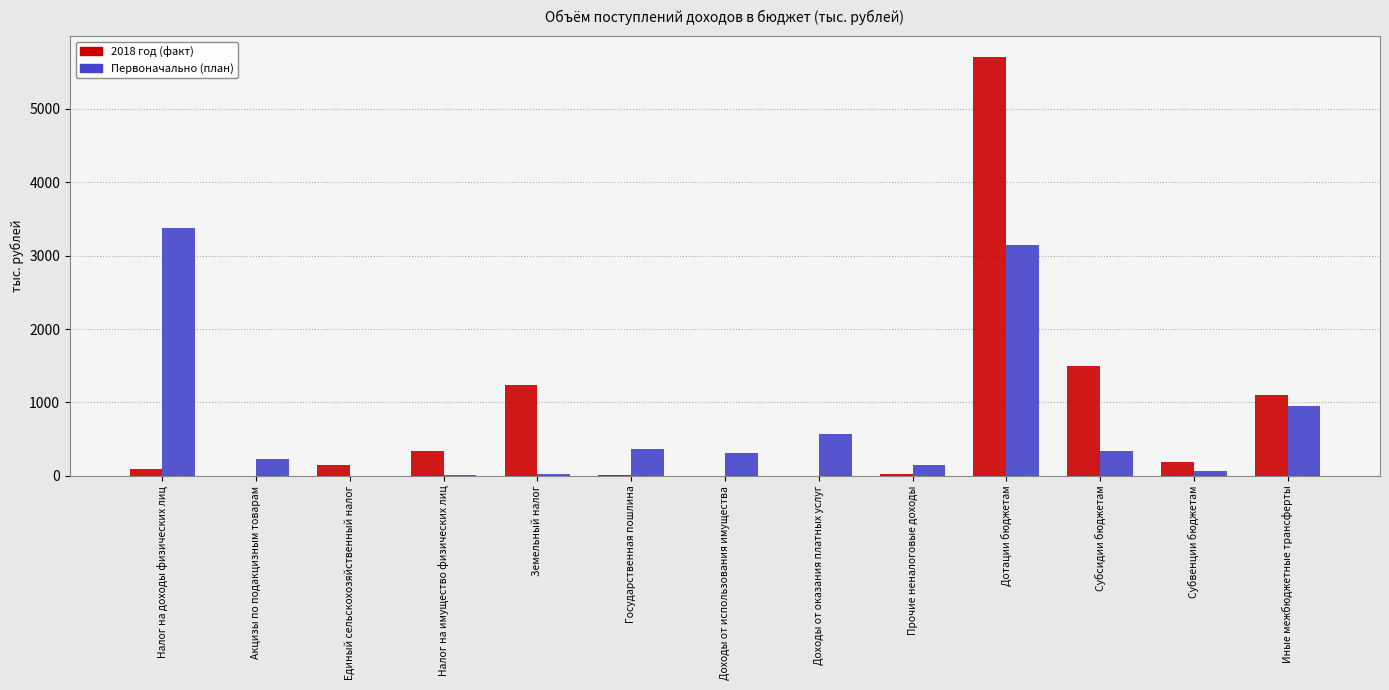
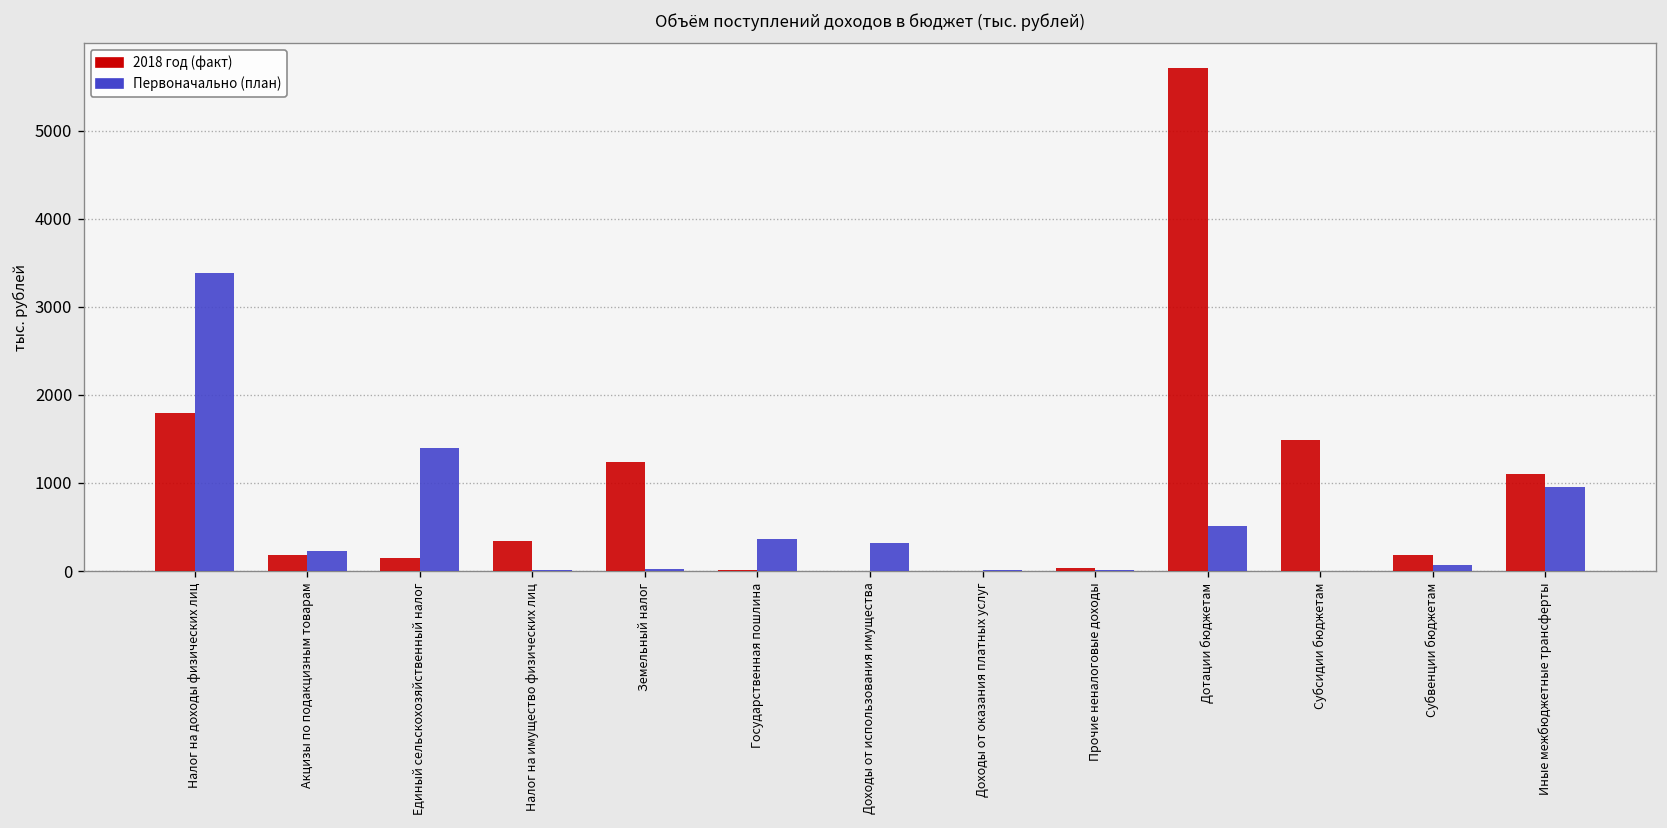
2018 год (факт), Налог на доходы физических лиц: 100 -> 1800
2018 год (факт), Акцизы по подакцизным товарам: 0 -> 200
Первоначально (план), Единый сельскохозяйственный налог: 0 -> 1400
Первоначально (план), Доходы от оказания платных услуг: 600 -> 0
Первоначально (план), Прочие неналоговые доходы: 200 -> 0
Первоначально (план), Дотации бюджетам: 3100 -> 500
Первоначально (план), Субсидии бюджетам: 300 -> 0
